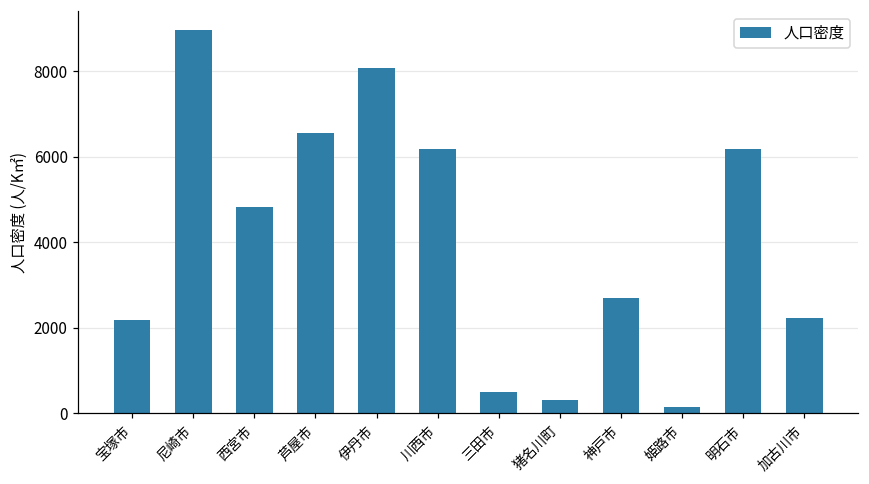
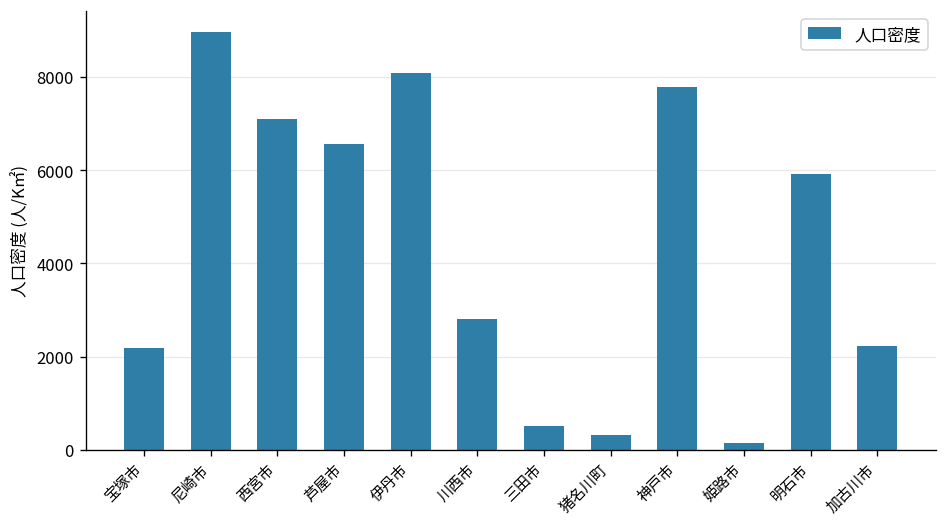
西宮市: 4800 -> 7100
川西市: 6200 -> 2800
神戸市: 2700 -> 7800
明石市: 6200 -> 5900
